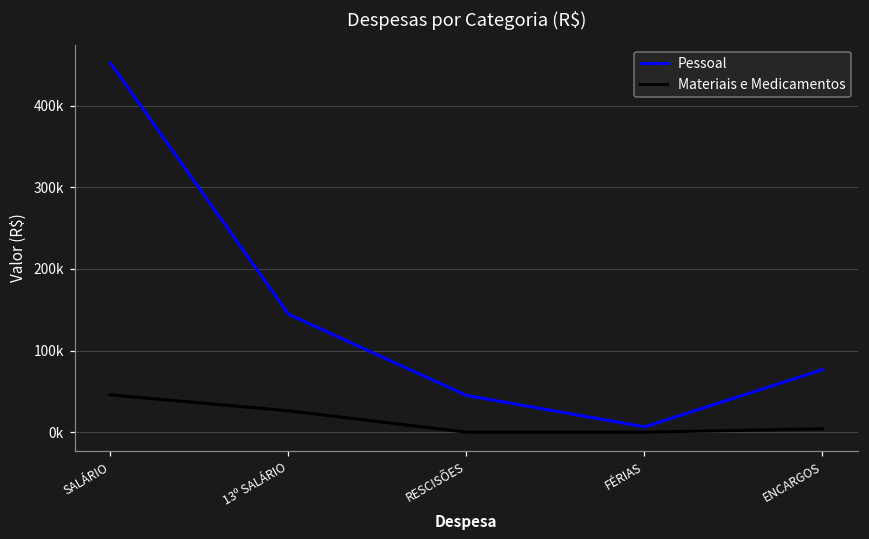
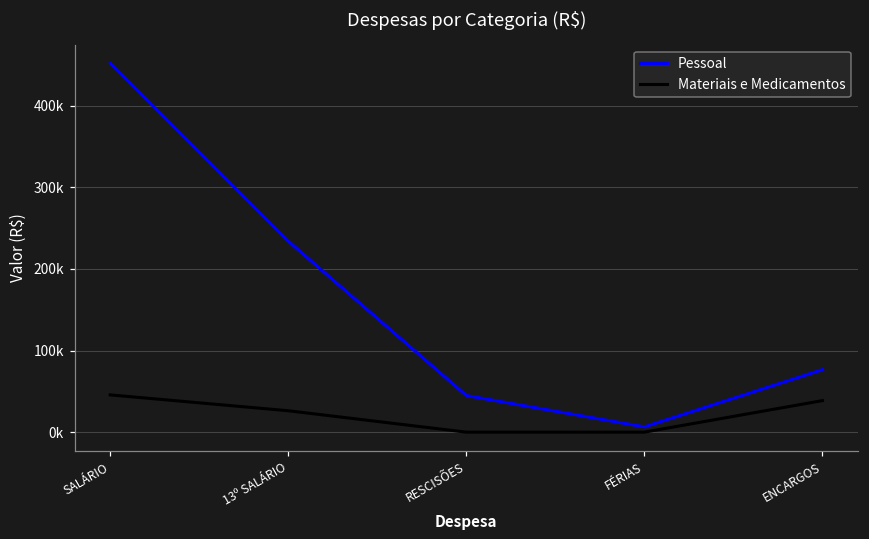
Pessoal, 13º SALÁRIO: 140000 -> 230000
Materiais e Medicamentos, ENCARGOS: 0 -> 40000
